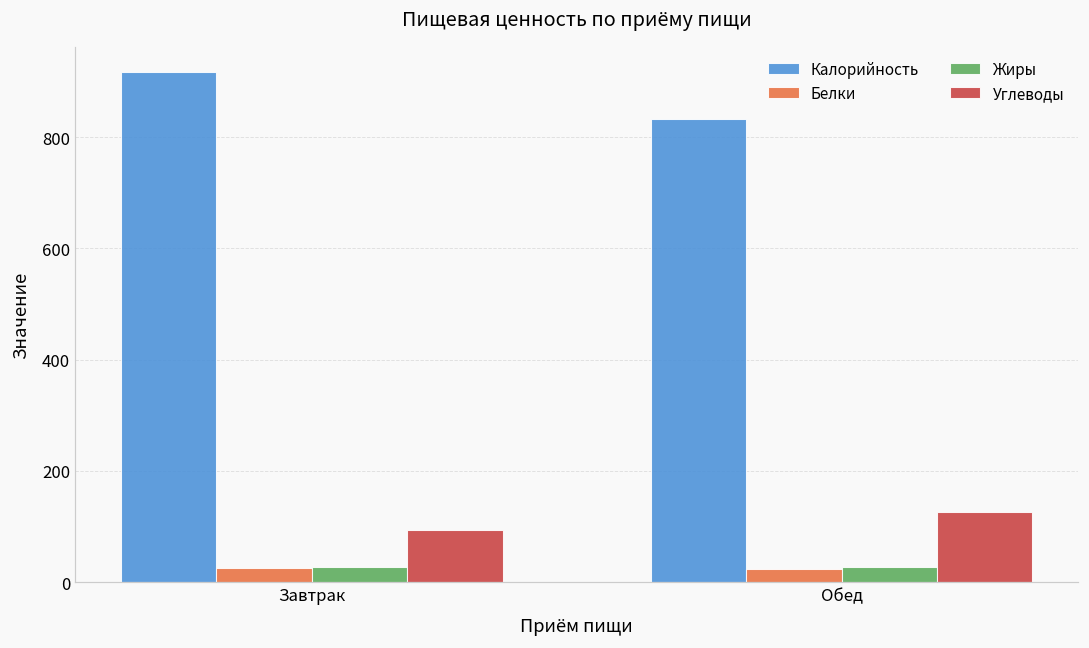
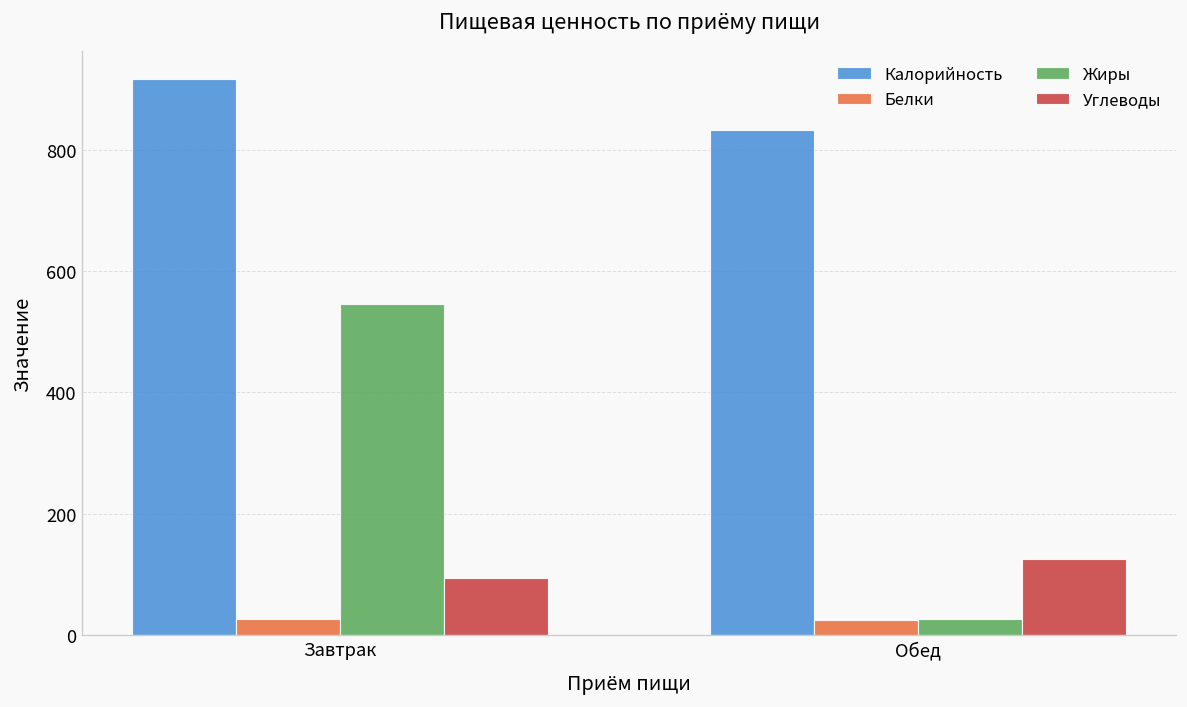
Жиры, Завтрак: 30 -> 550
